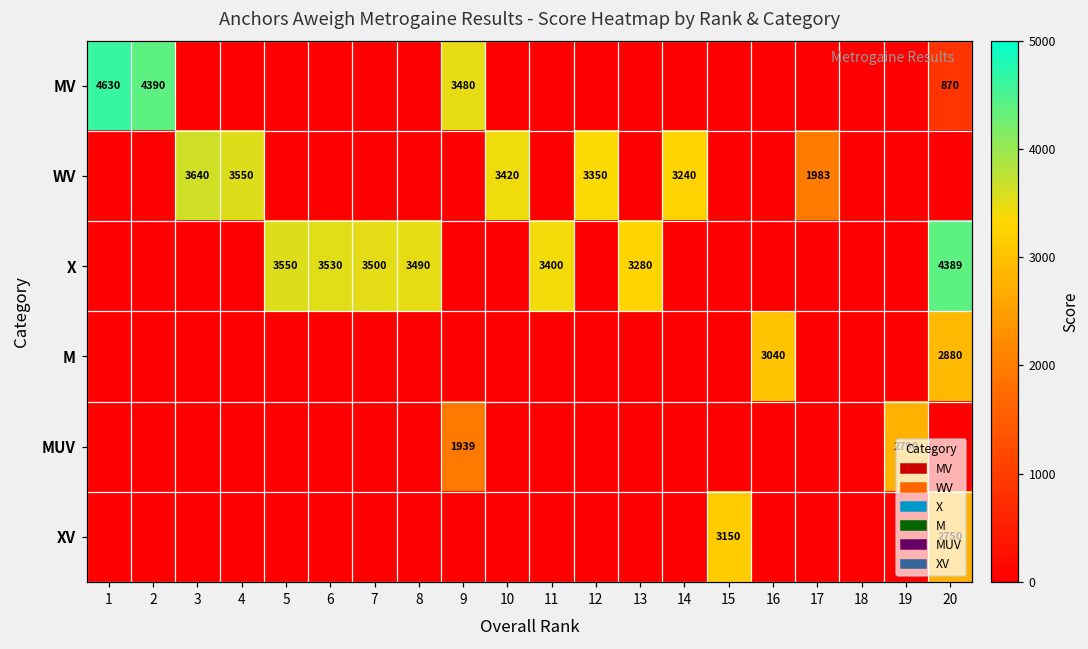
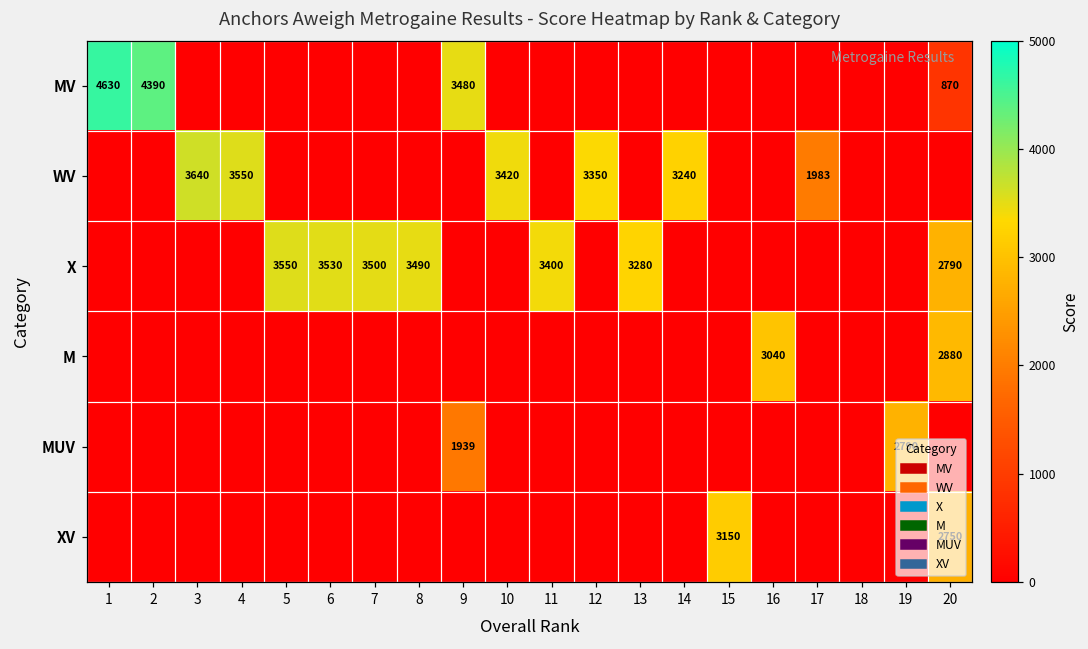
X, 20: 4389 -> 2790
